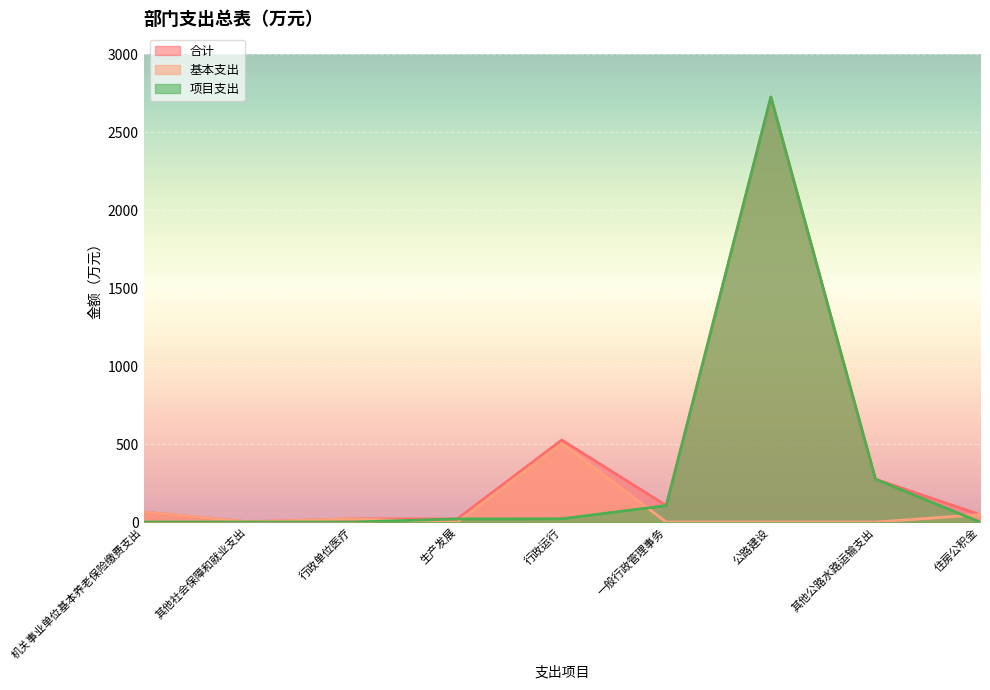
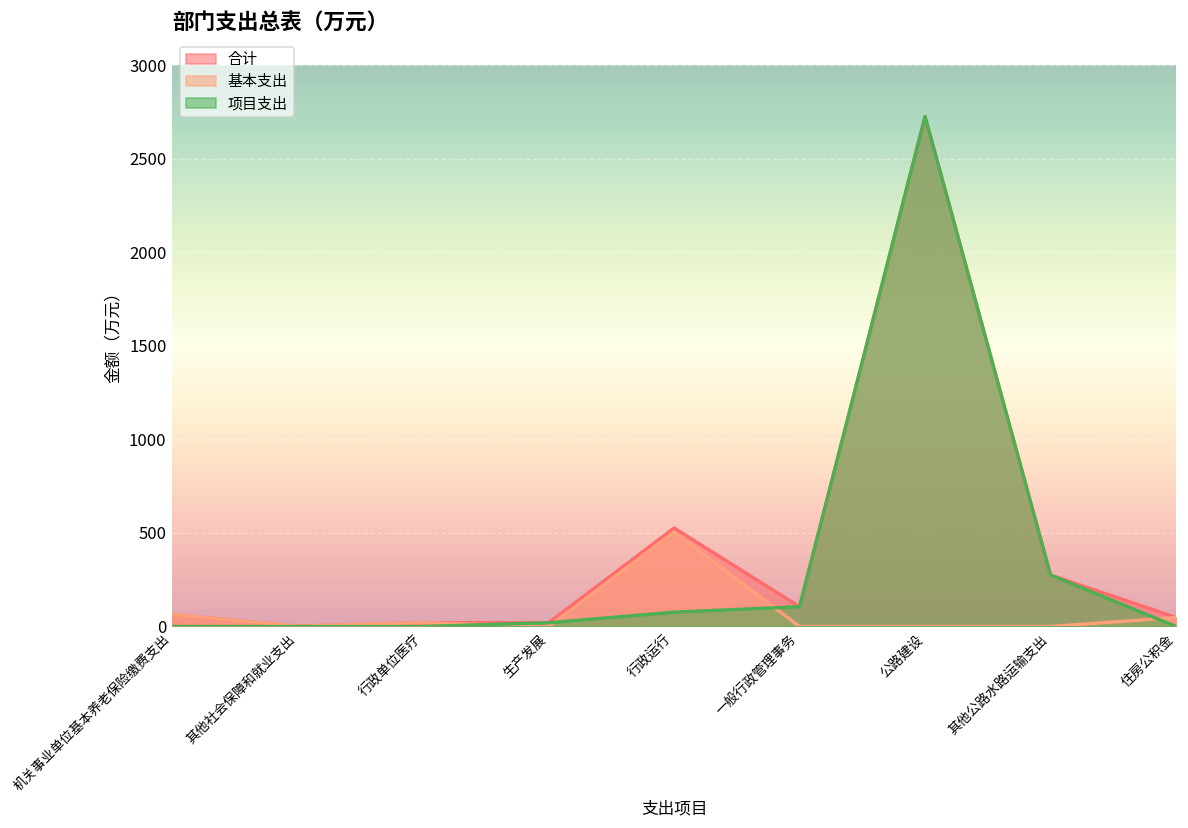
项目支出, 行政运行: 20 -> 80
